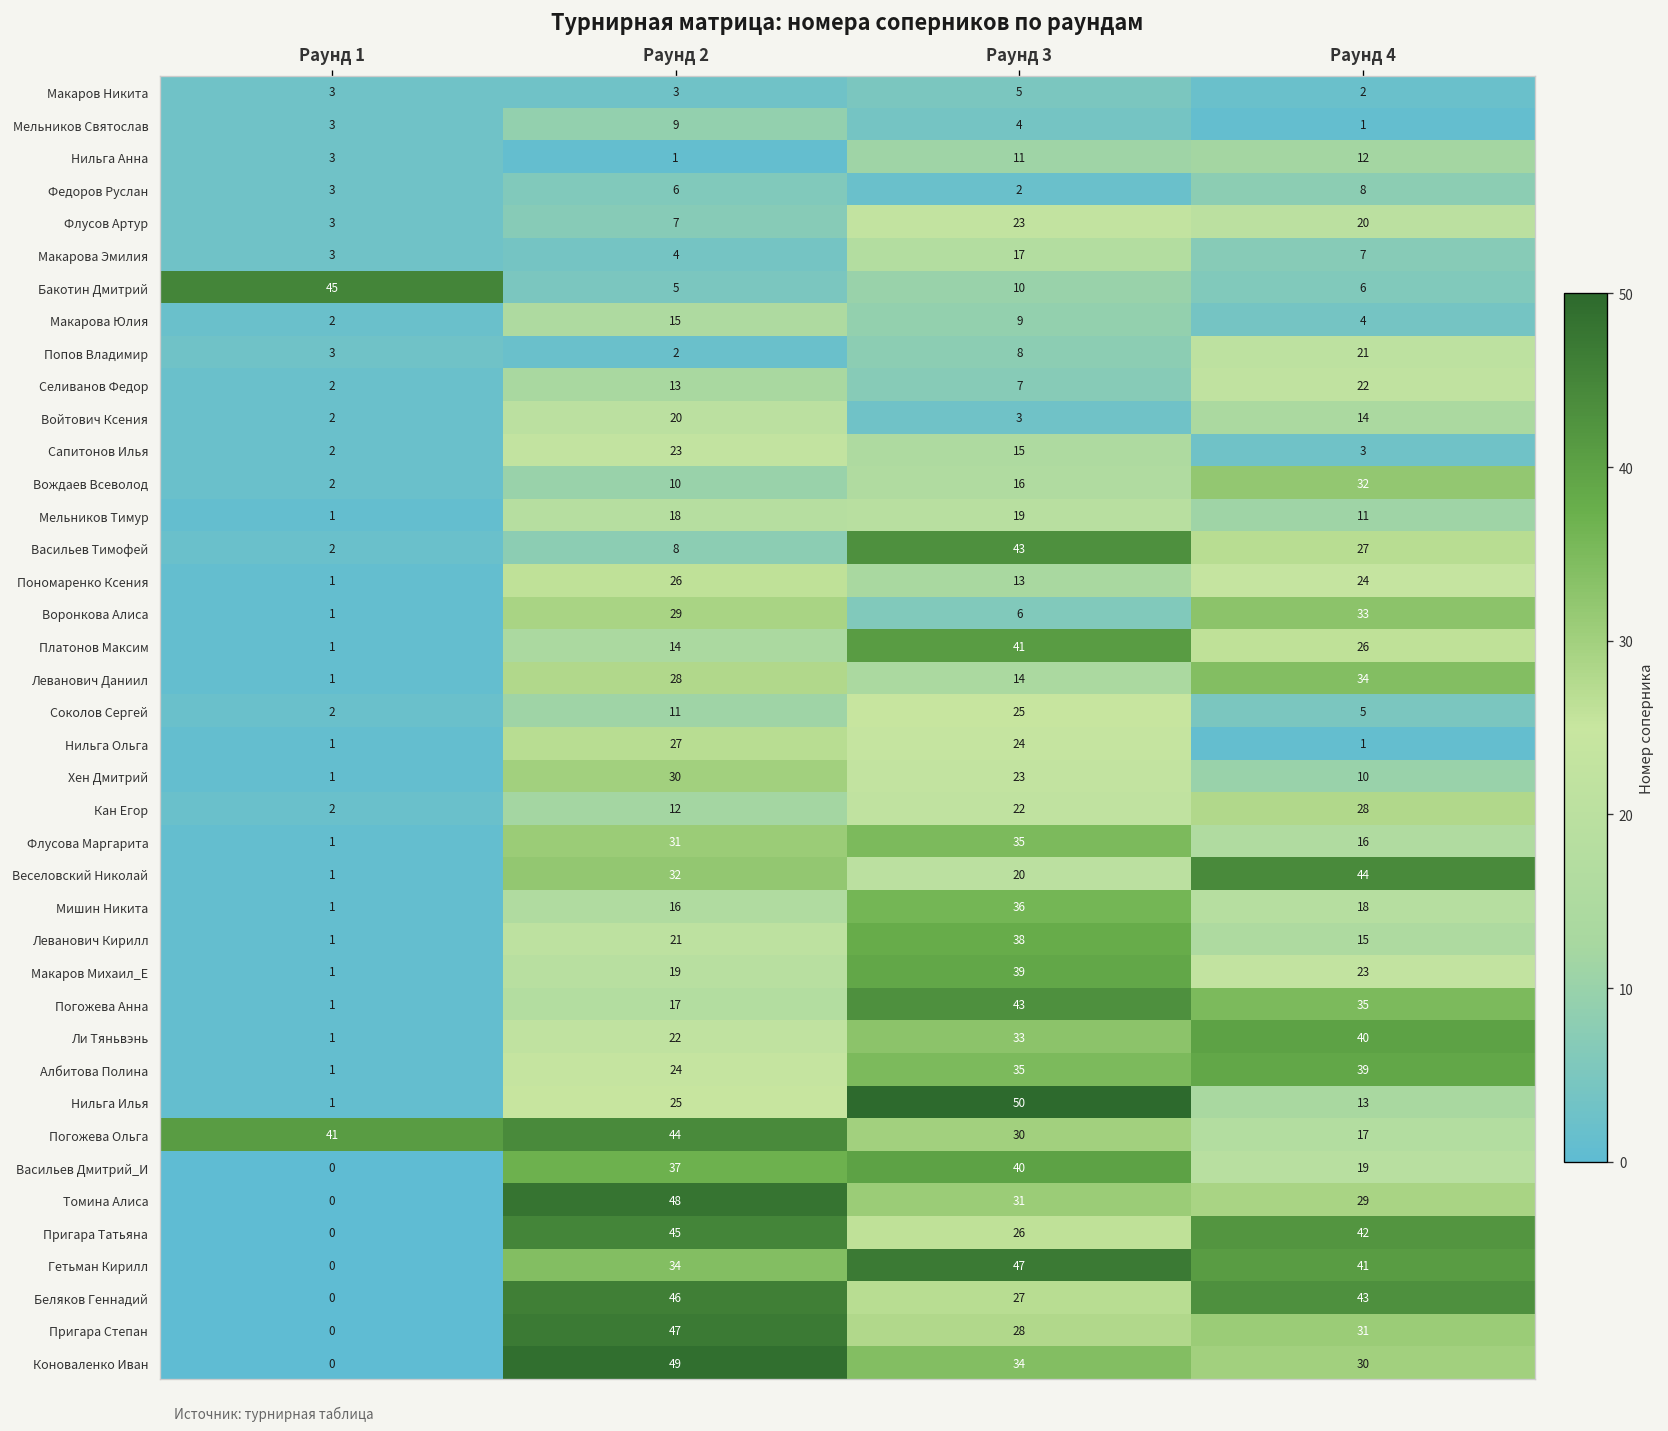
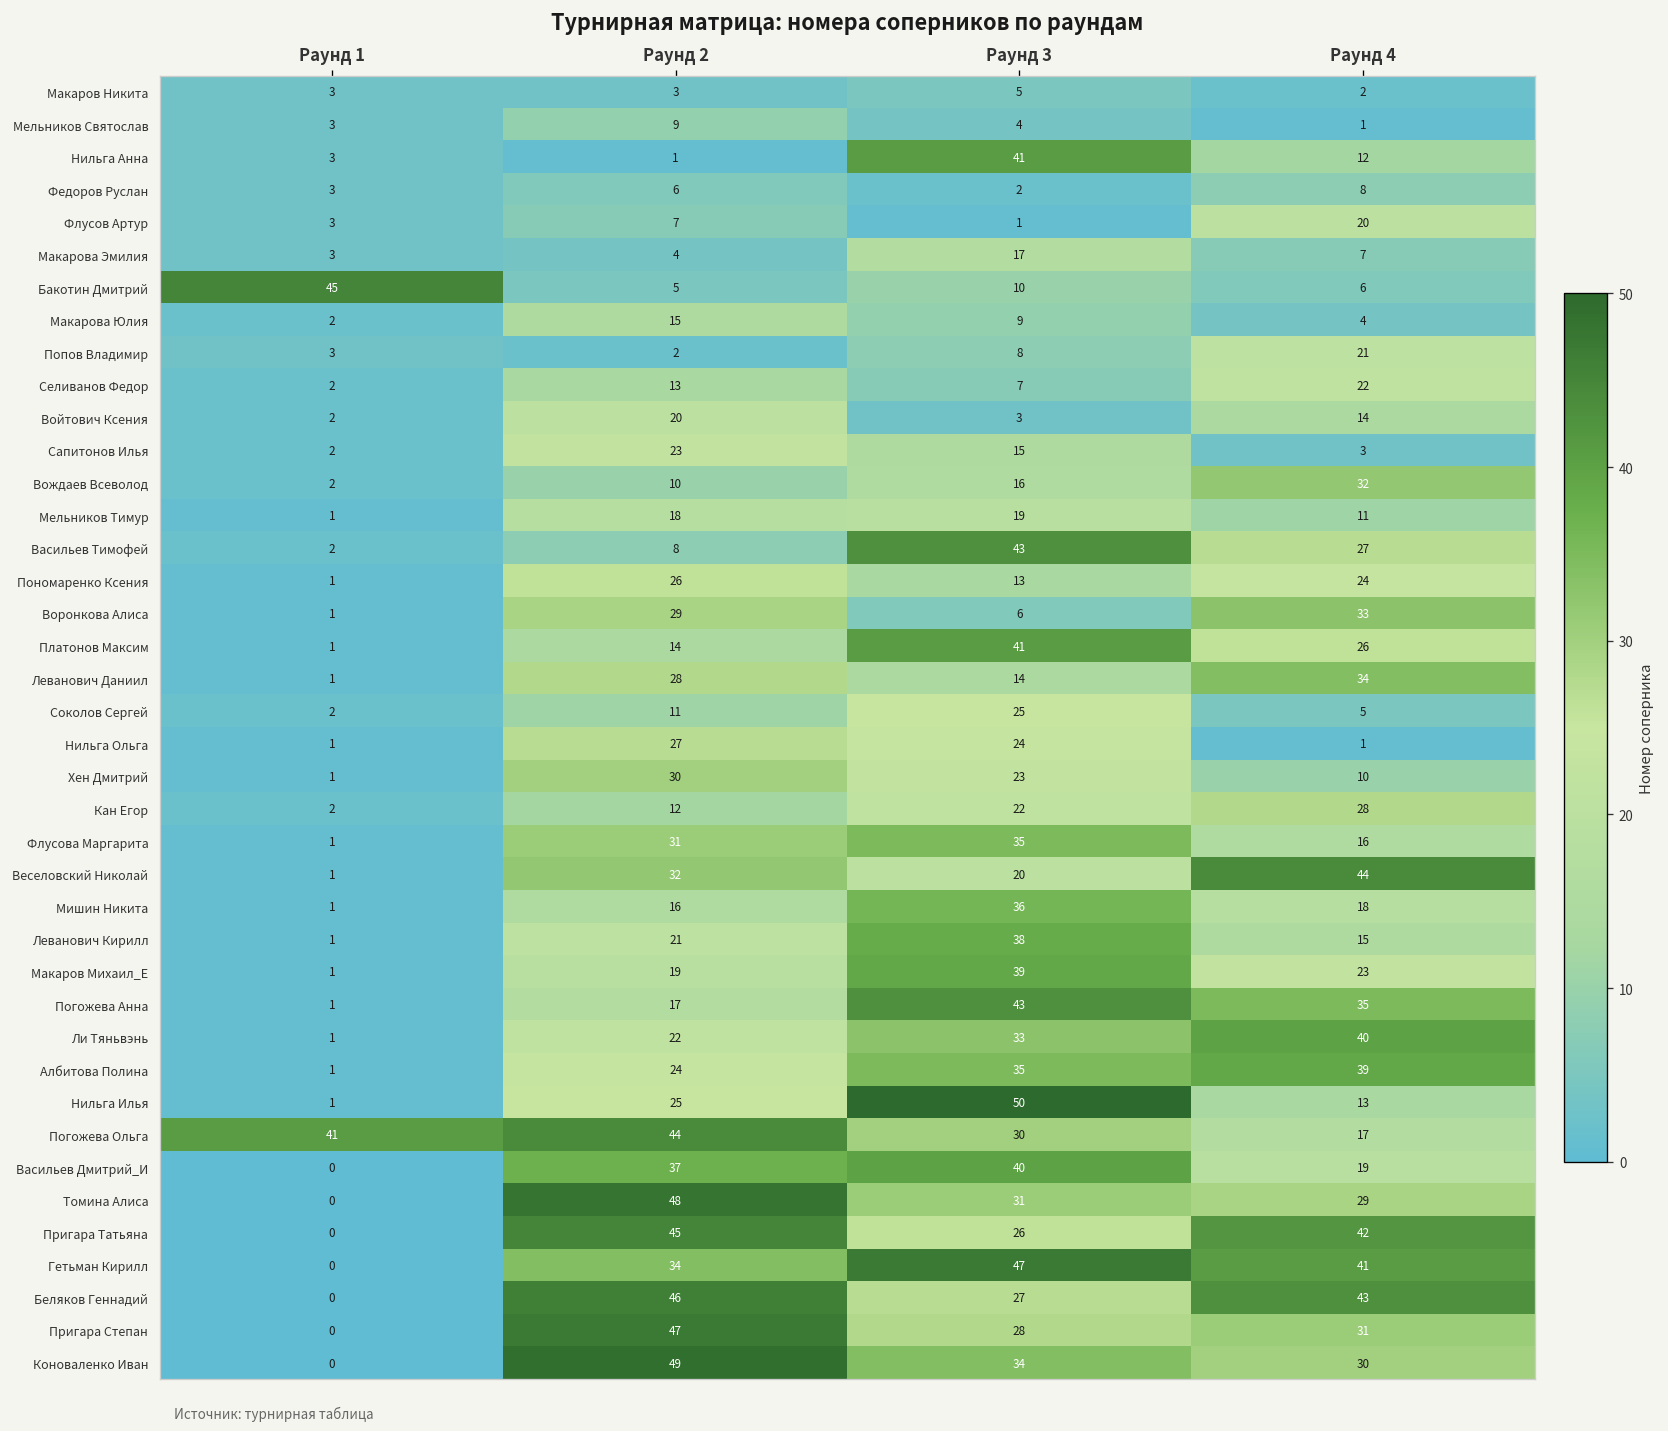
Нильга Анна, Раунд 3: 11 -> 41
Флусов Артур, Раунд 3: 23 -> 1
